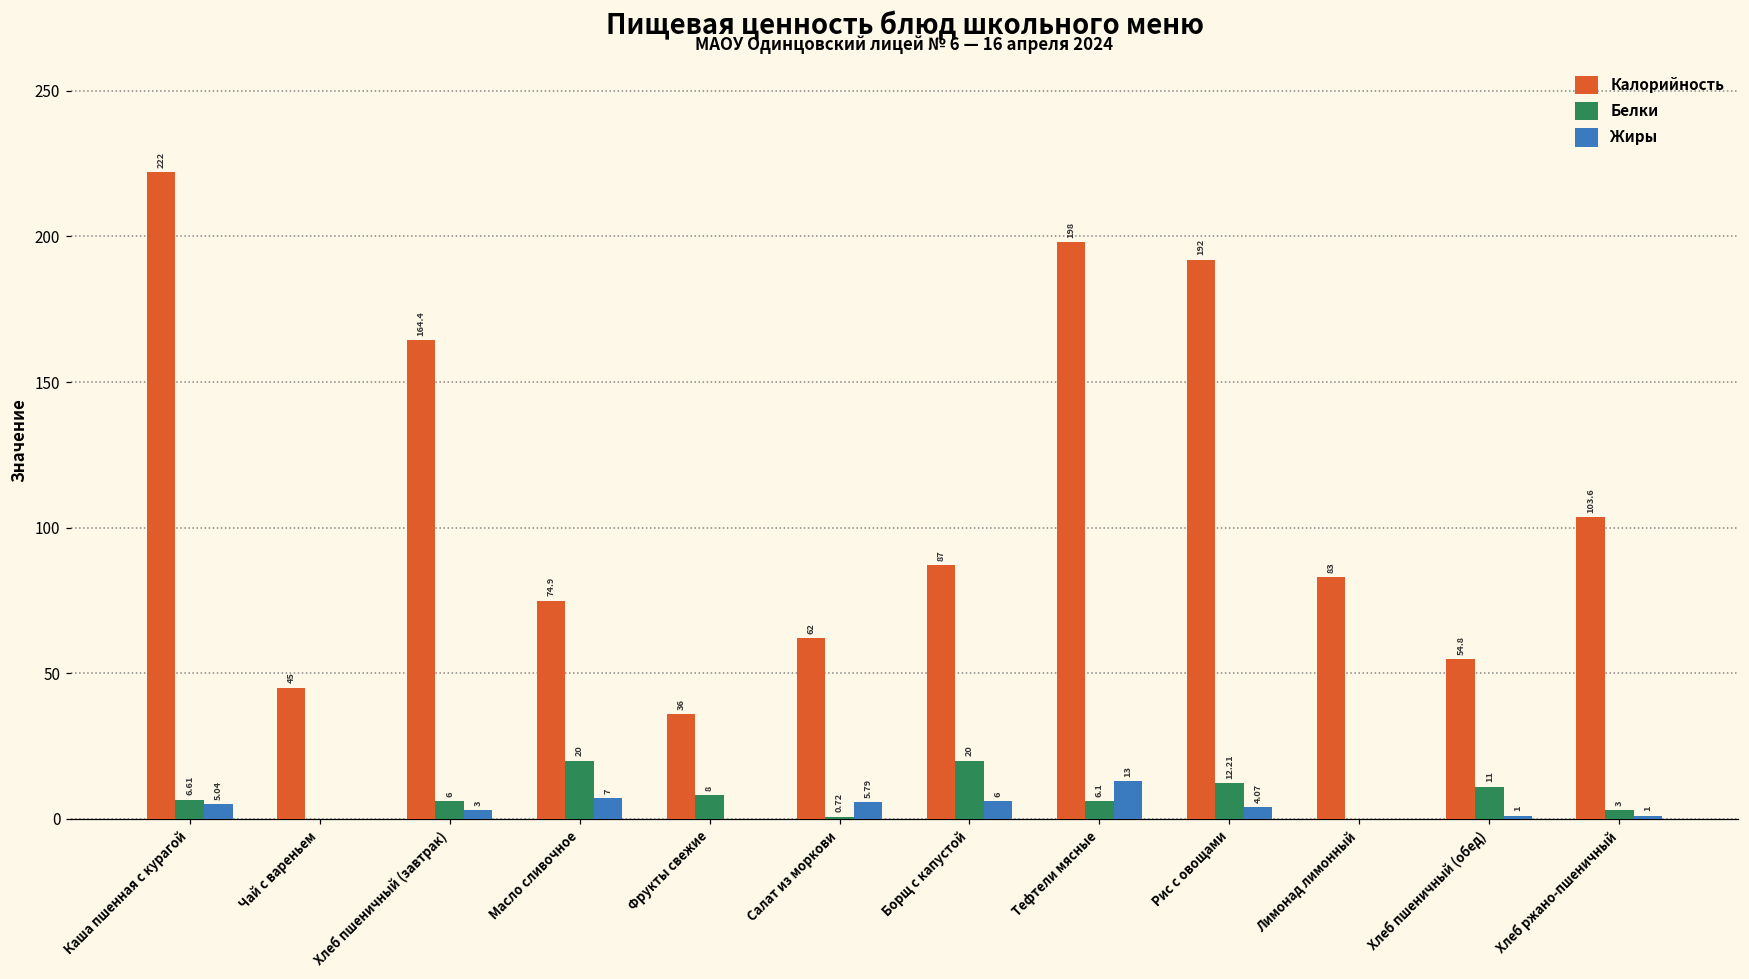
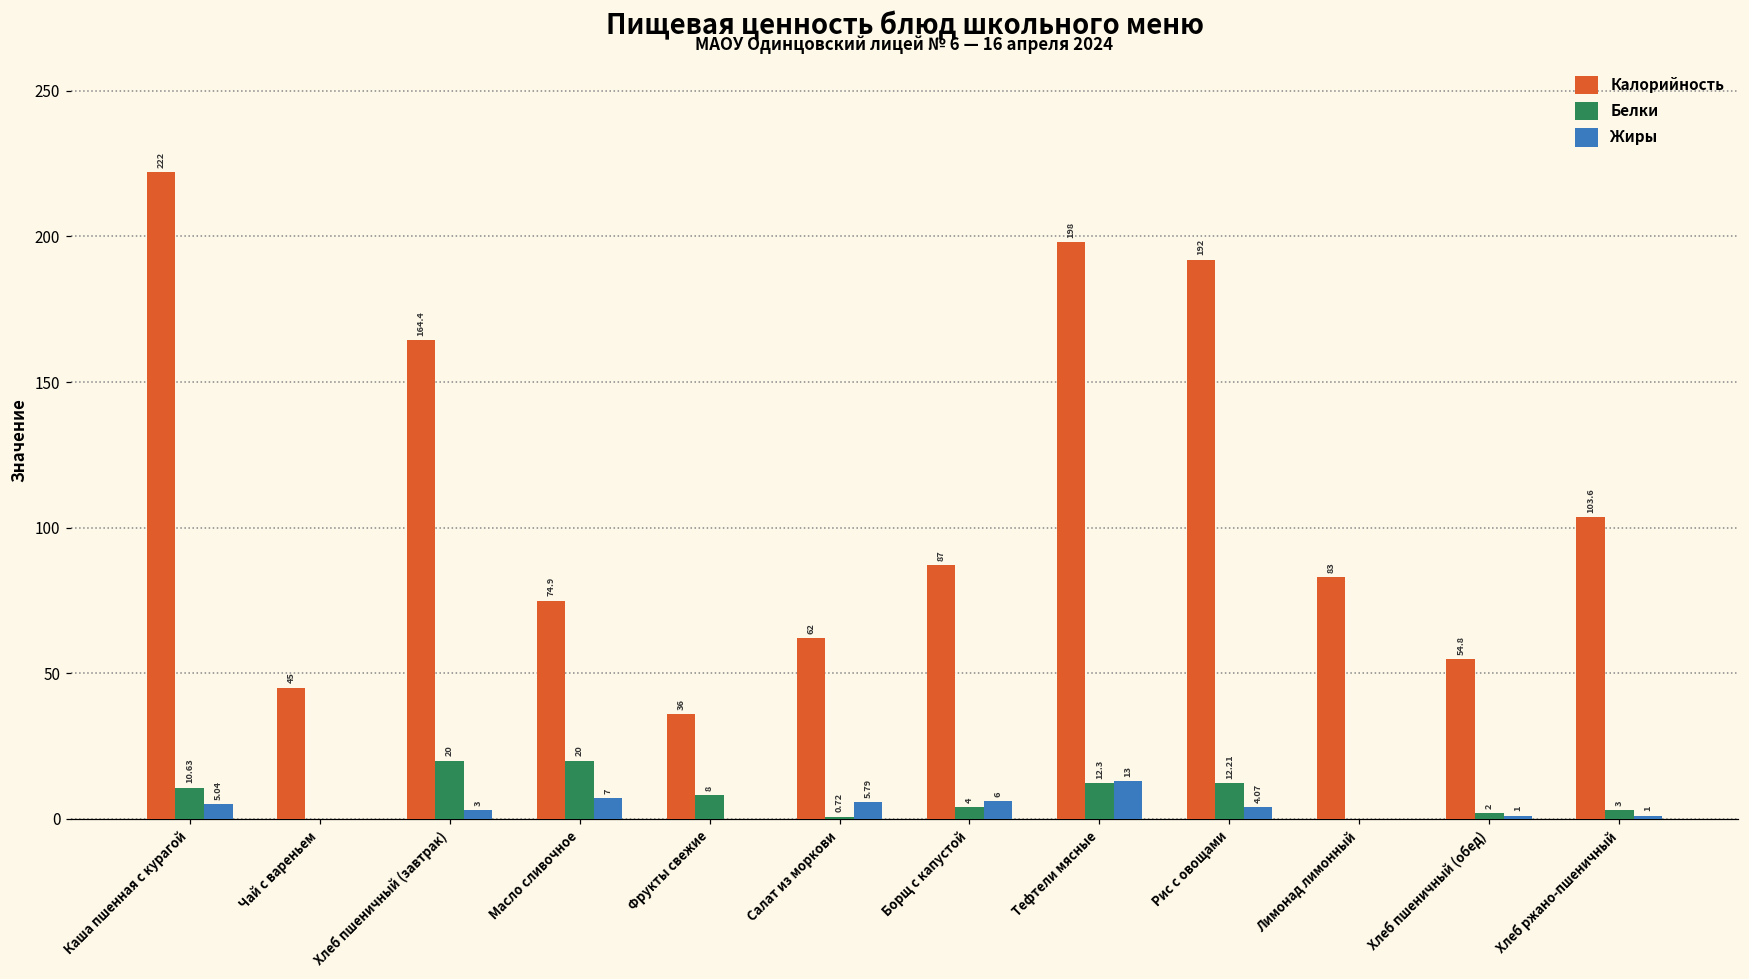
Белки, Каша пшенная с курагой: 6.61 -> 10.63
Белки, Хлеб пшеничный (завтрак): 6 -> 20
Белки, Борщ с капустой: 20 -> 4
Белки, Тефтели мясные: 6.1 -> 12.3
Белки, Хлеб пшеничный (обед): 11 -> 2
